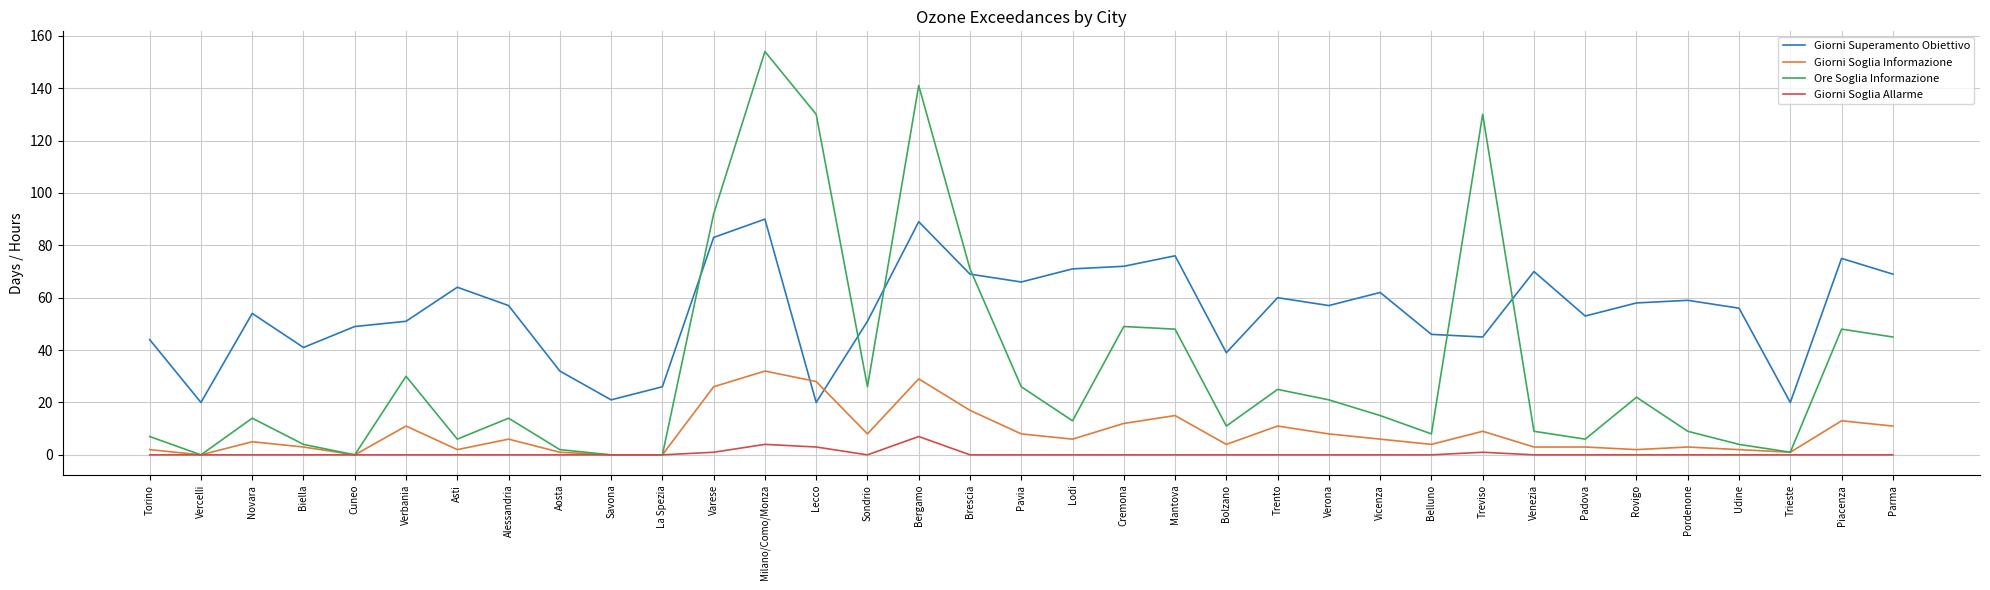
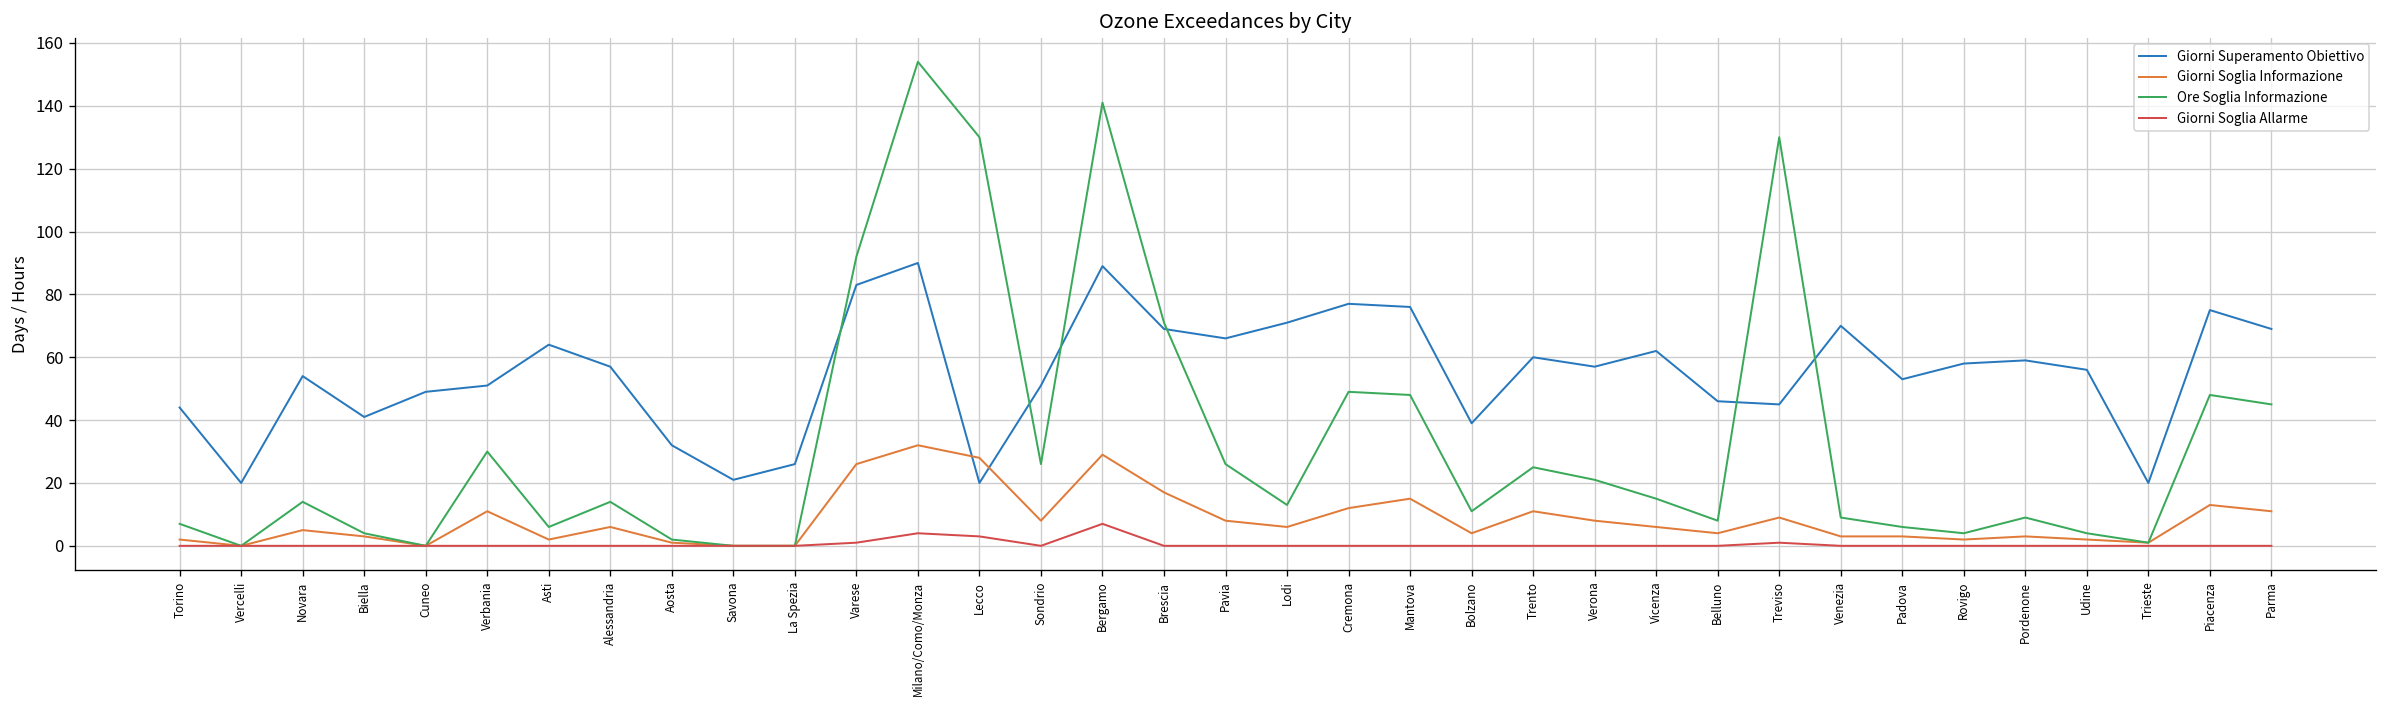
Giorni Superamento Obiettivo, Cremona: 72 -> 77
Ore Soglia Informazione, Rovigo: 22 -> 4
